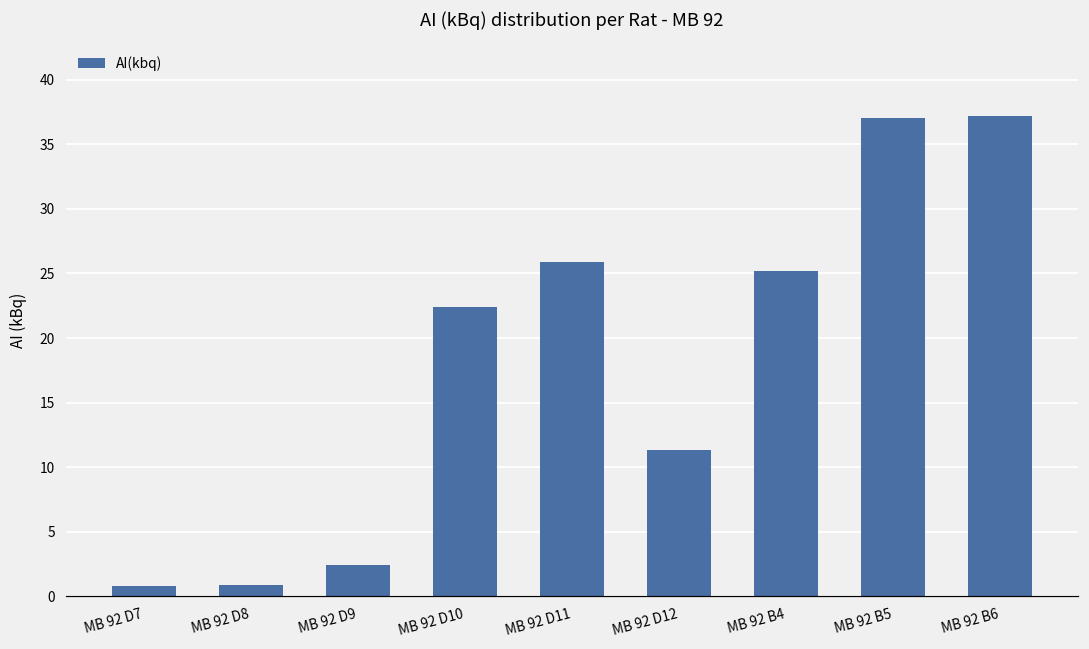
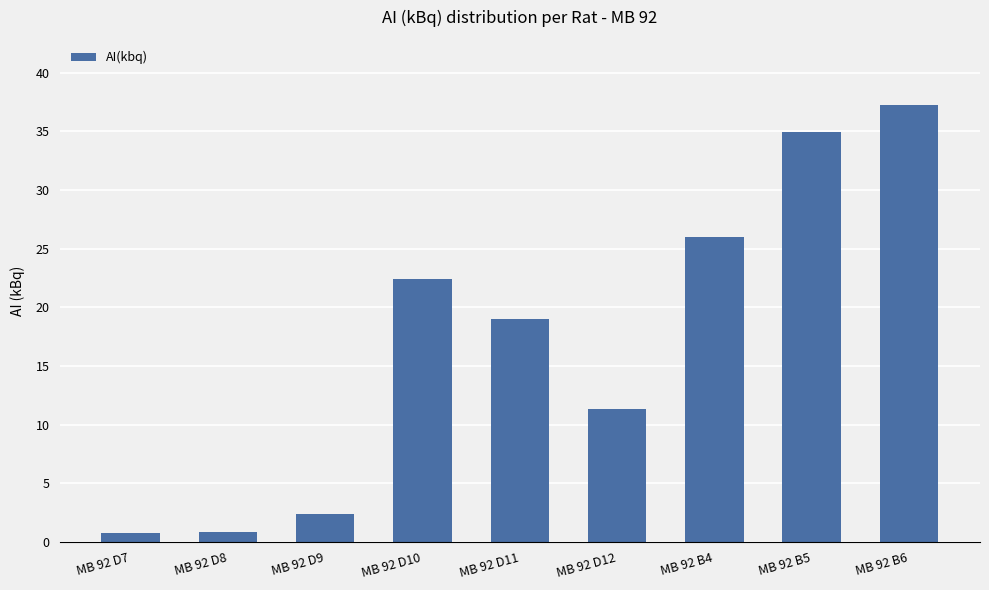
MB 92 D11: 25.9 -> 19.0
MB 92 B4: 25.2 -> 26.0
MB 92 B5: 37.0 -> 34.9
